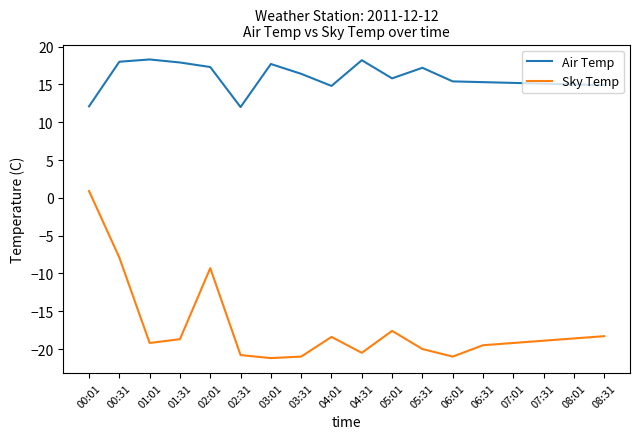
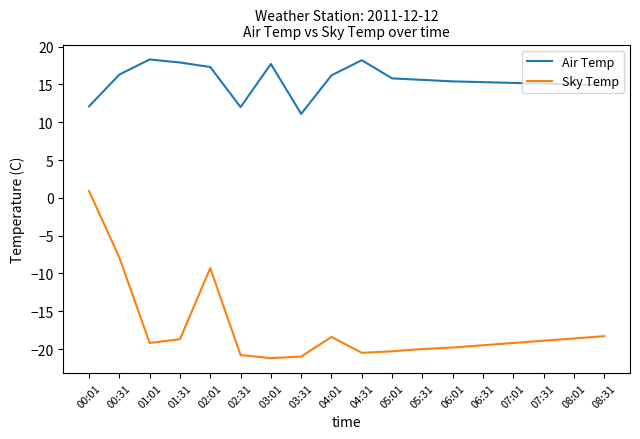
Air Temp, 00:31: 18 -> 16
Air Temp, 03:31: 16 -> 11
Air Temp, 04:01: 15 -> 16
Sky Temp, 05:01: -18 -> -20
Air Temp, 05:31: 17 -> 16
Sky Temp, 06:01: -21 -> -20
